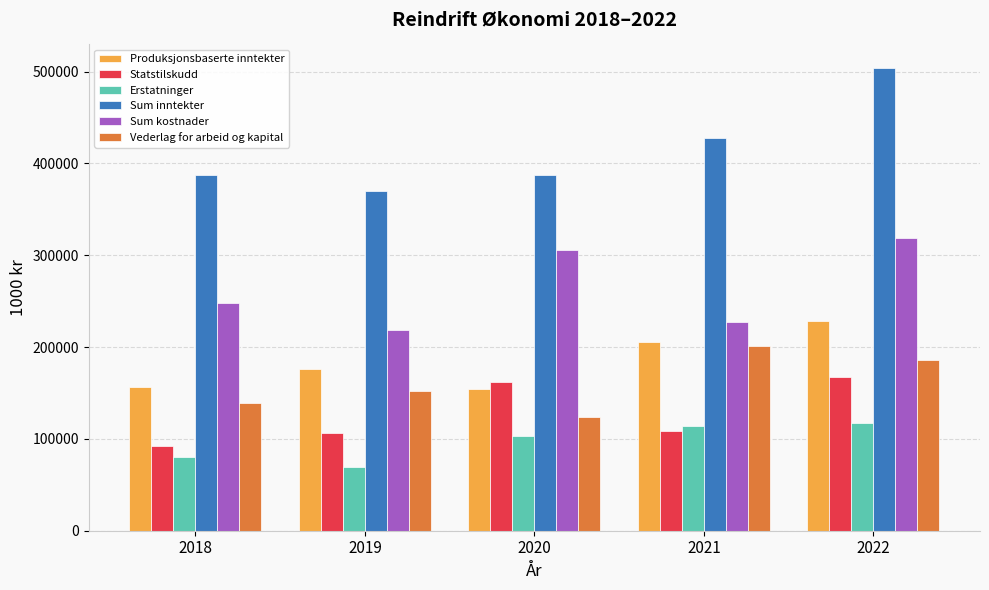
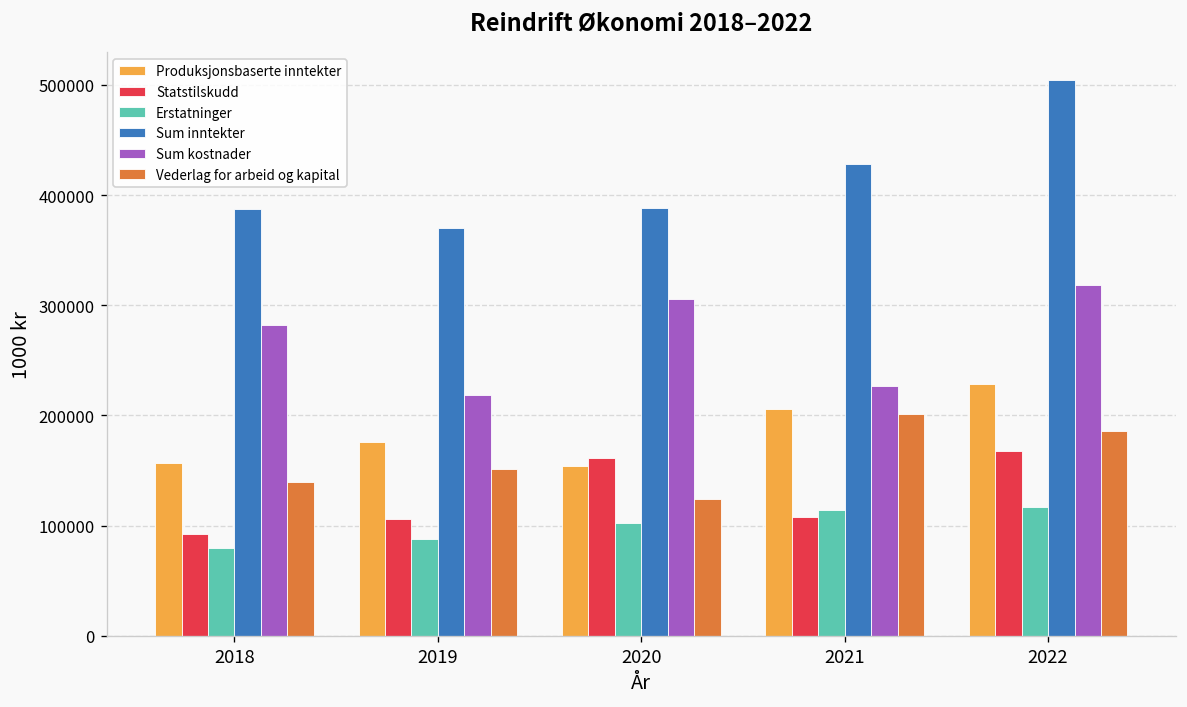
Sum kostnader, 2018: 250000 -> 280000
Erstatninger, 2019: 70000 -> 90000
